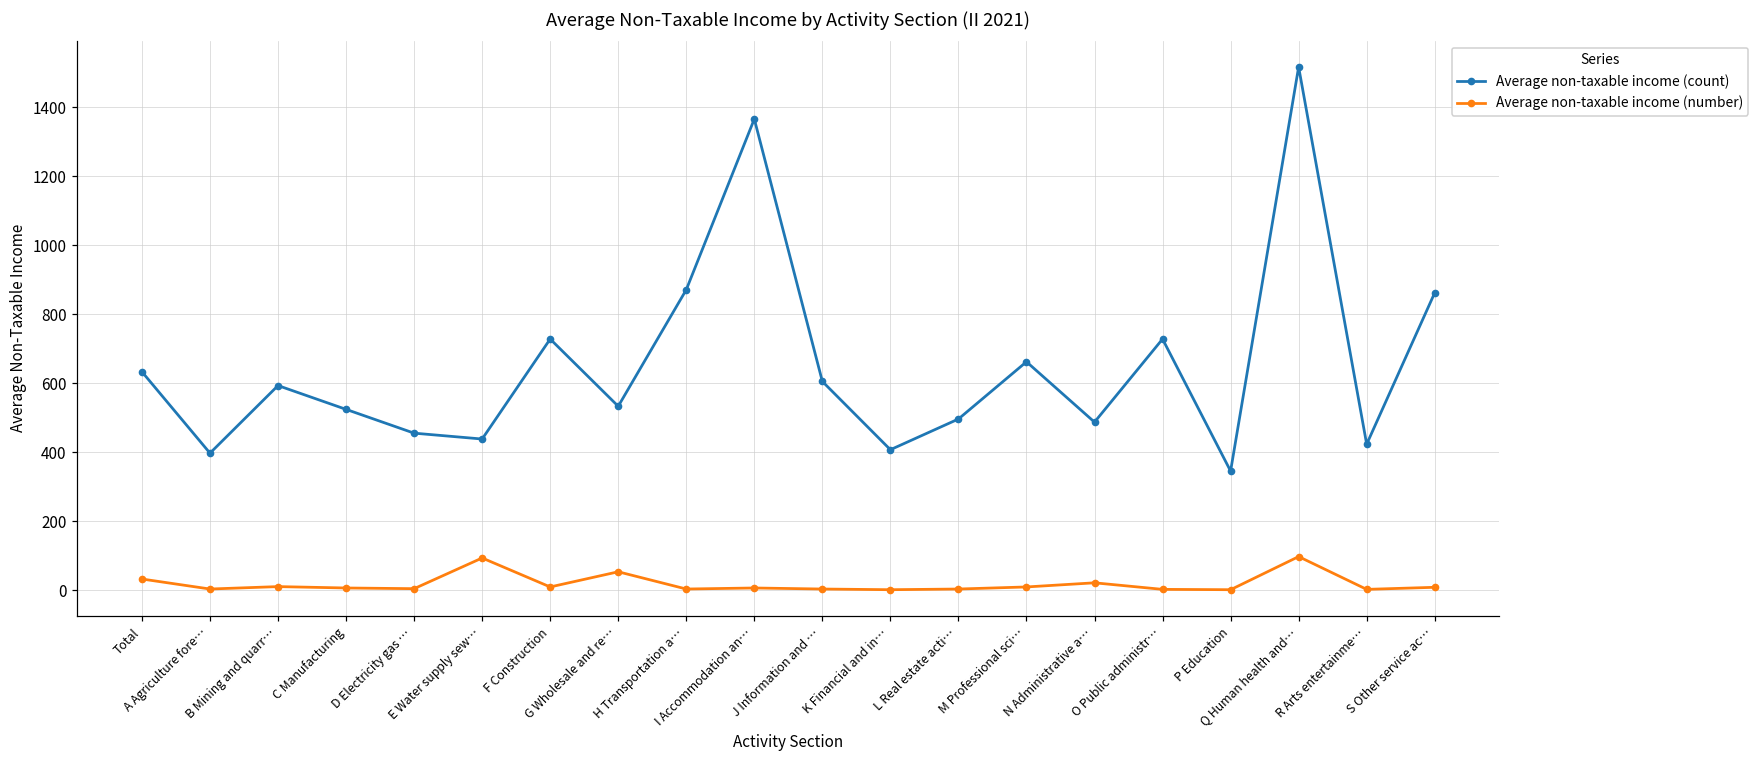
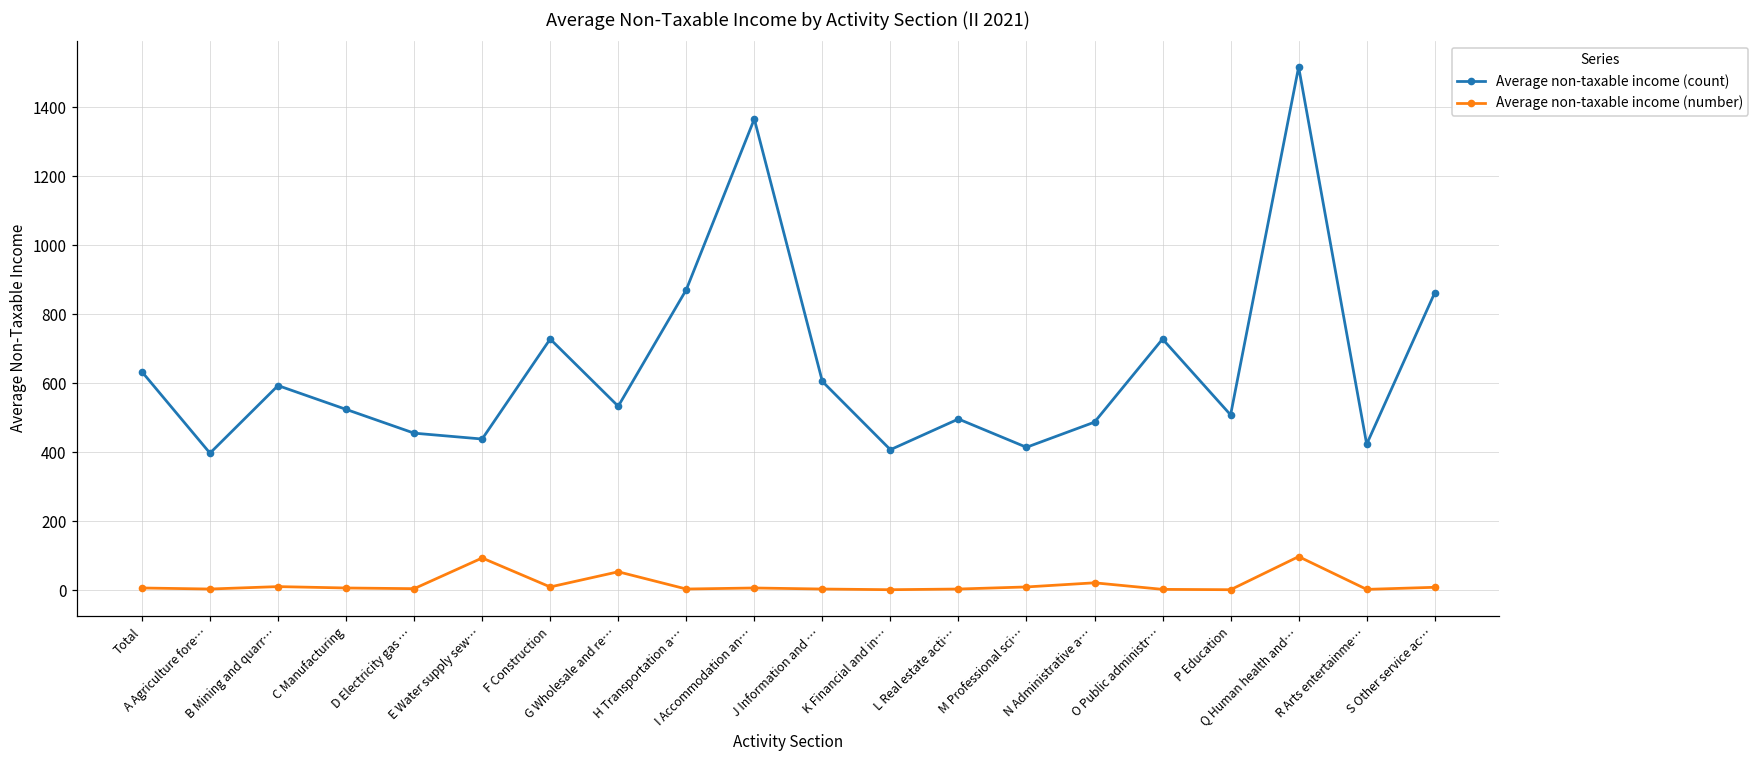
Average non-taxable income (number), Total: 30 -> 10
Average non-taxable income (count), M Professional sci…: 660 -> 410
Average non-taxable income (count), P Education: 350 -> 510
